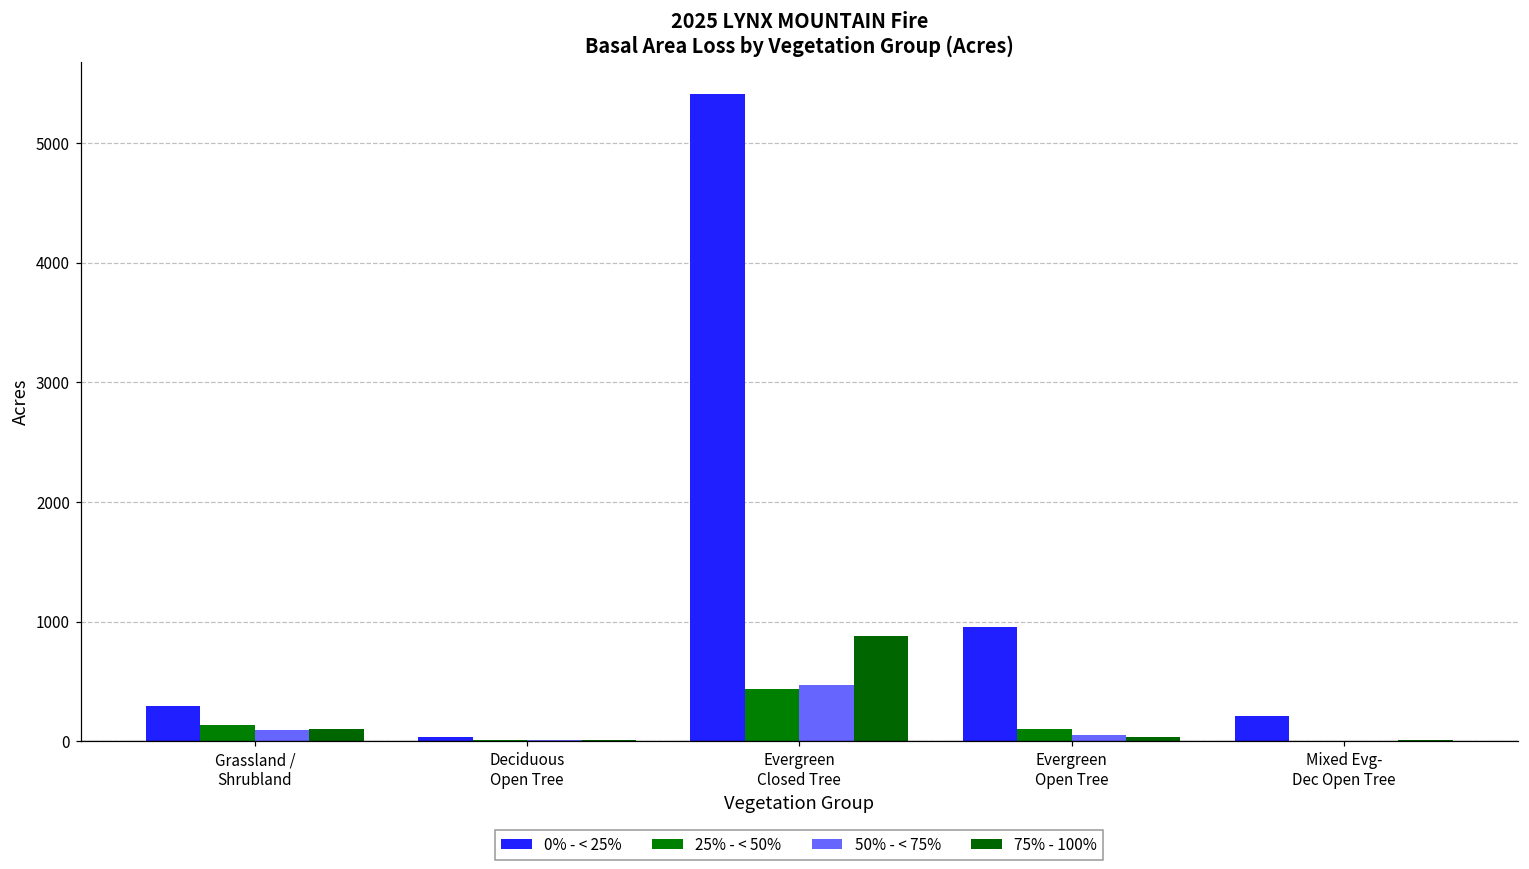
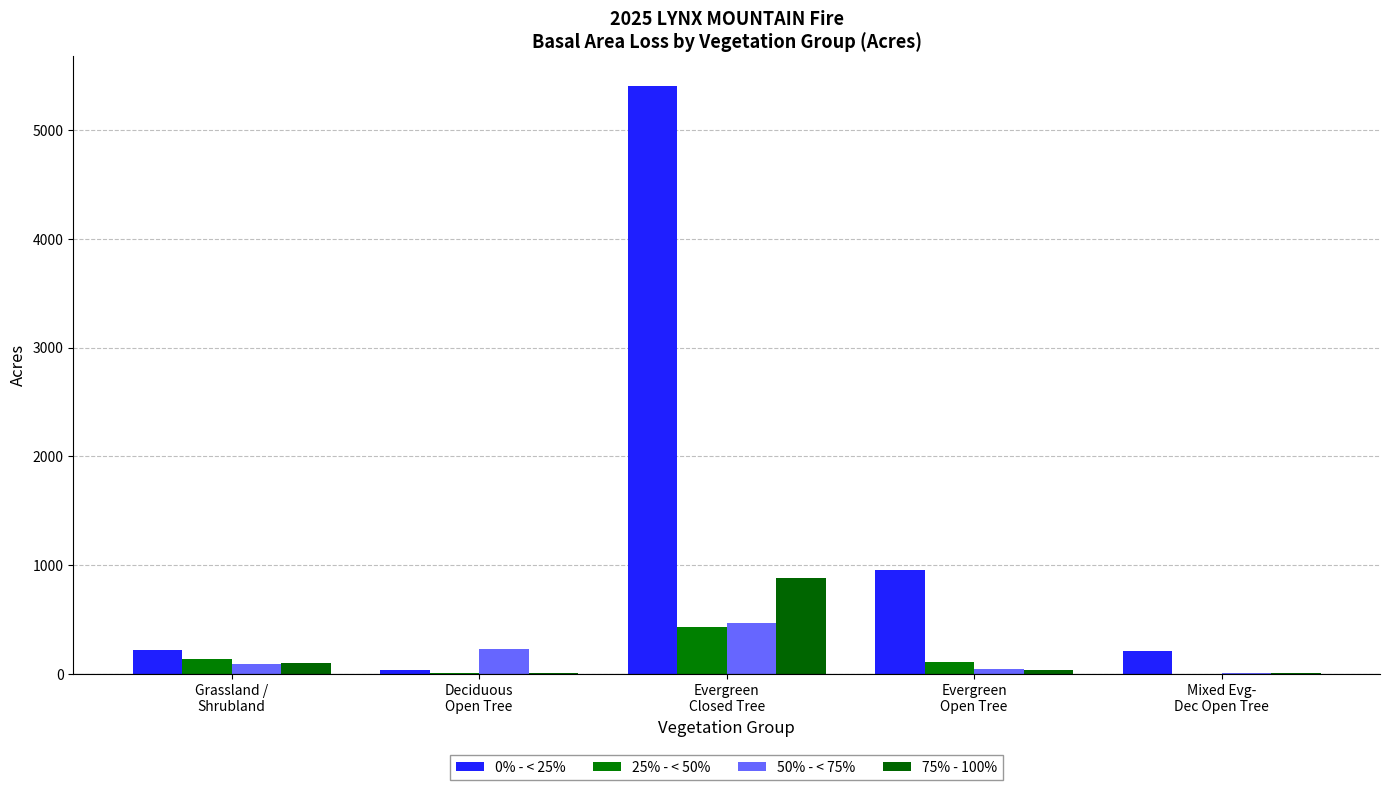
0% - < 25%, Grassland / Shrubland: 290 -> 220
50% - < 75%, Deciduous Open Tree: 10 -> 230
